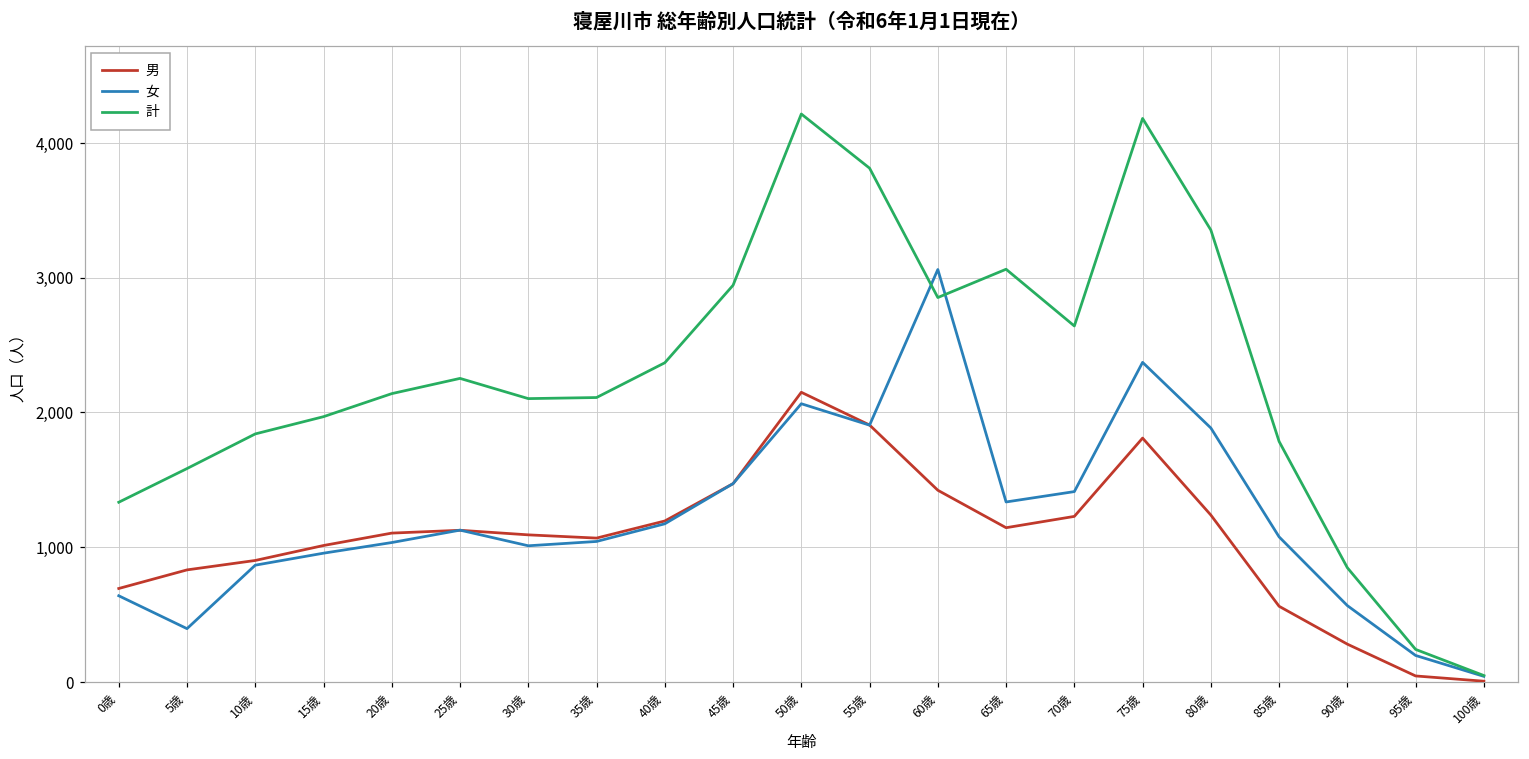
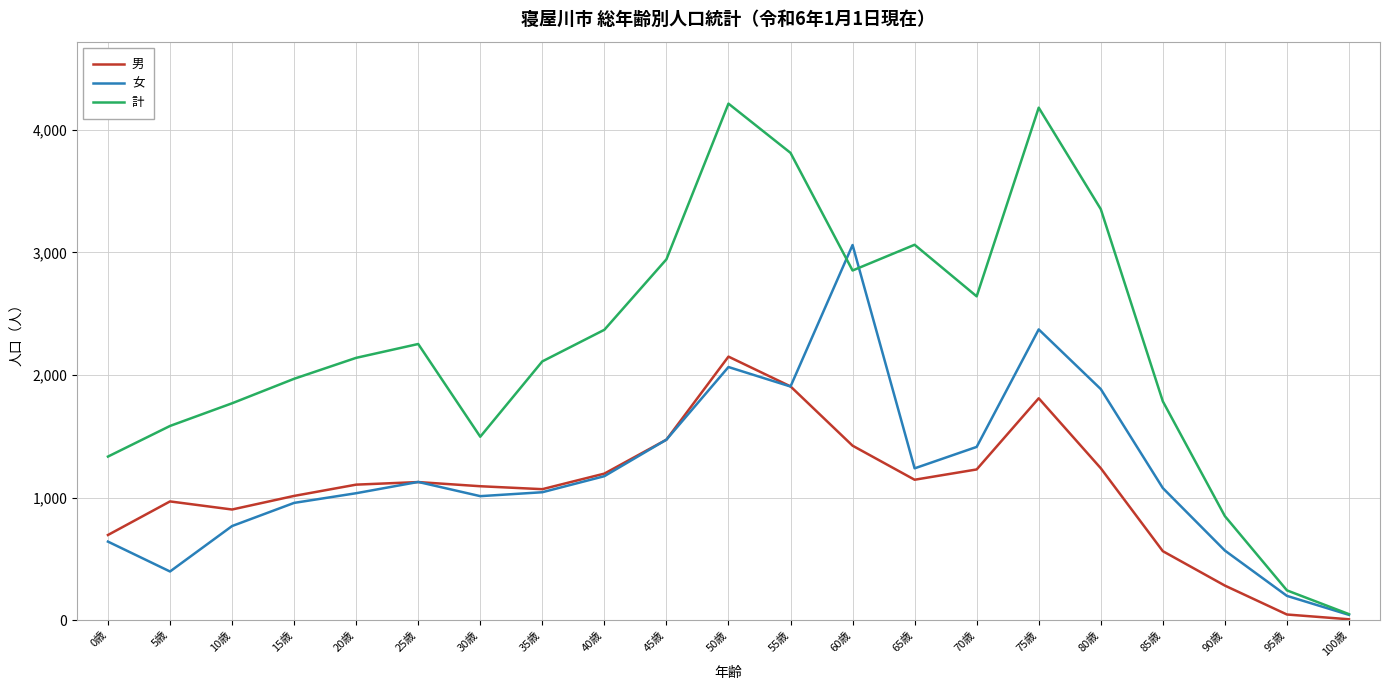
男, 5歳: 830 -> 970
女, 10歳: 870 -> 770
計, 10歳: 1,840 -> 1,770
計, 30歳: 2,100 -> 1,500
女, 65歳: 1,340 -> 1,240
